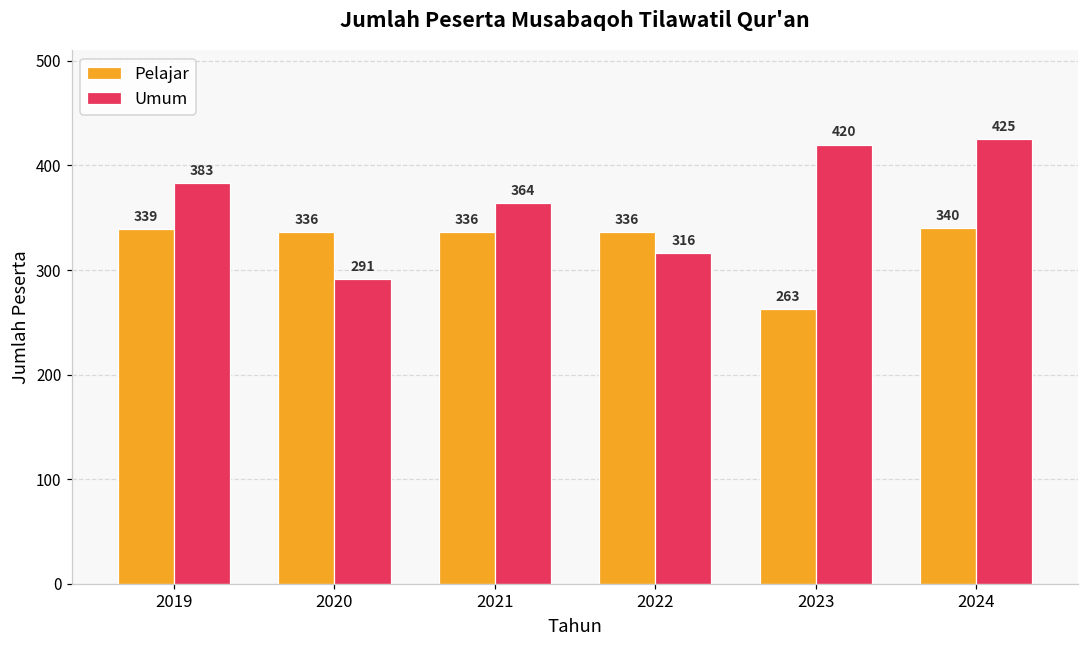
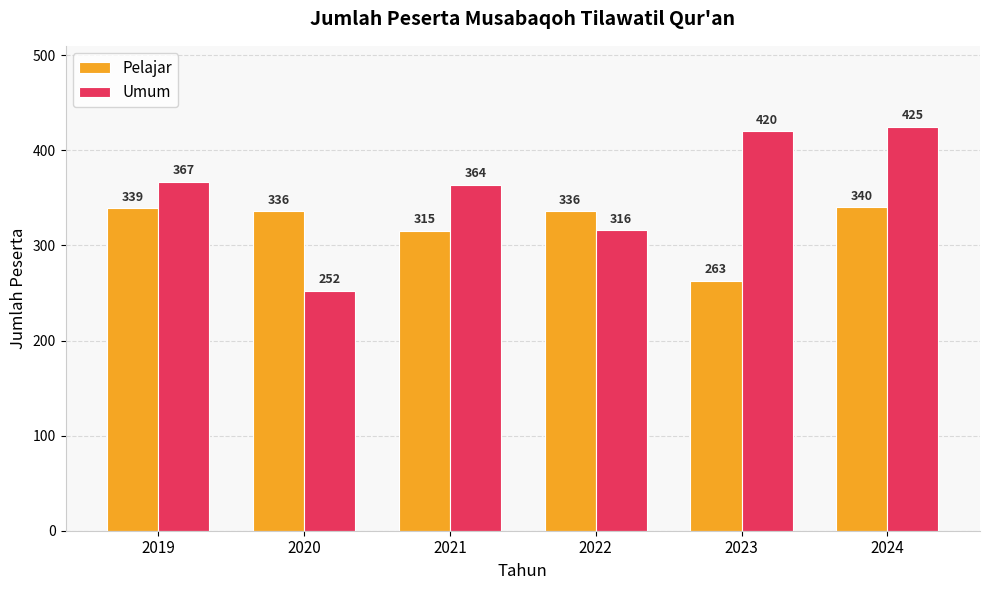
Umum, 2019: 383 -> 367
Umum, 2020: 291 -> 252
Pelajar, 2021: 336 -> 315
